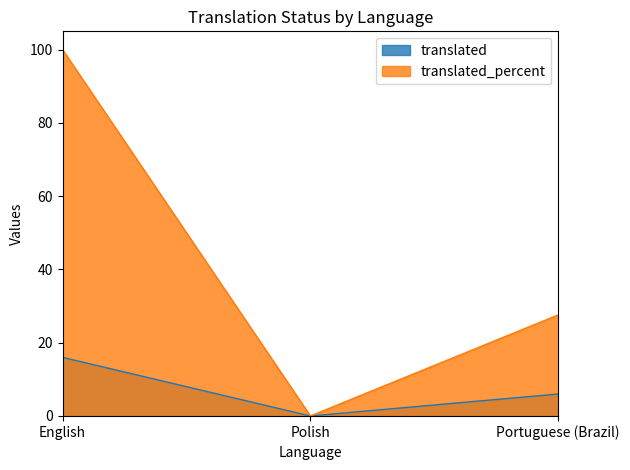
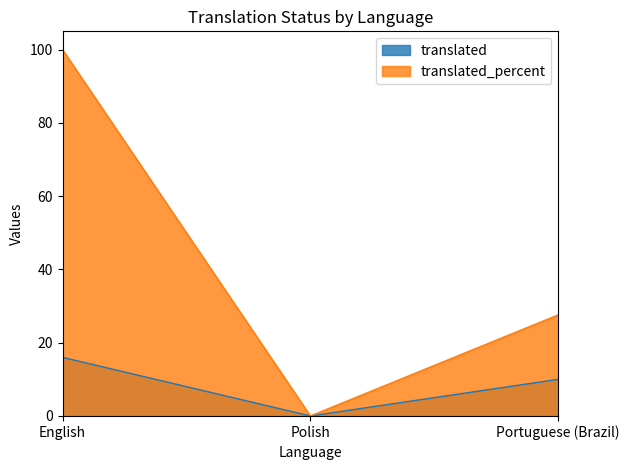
translated, Portuguese (Brazil): 6 -> 10
